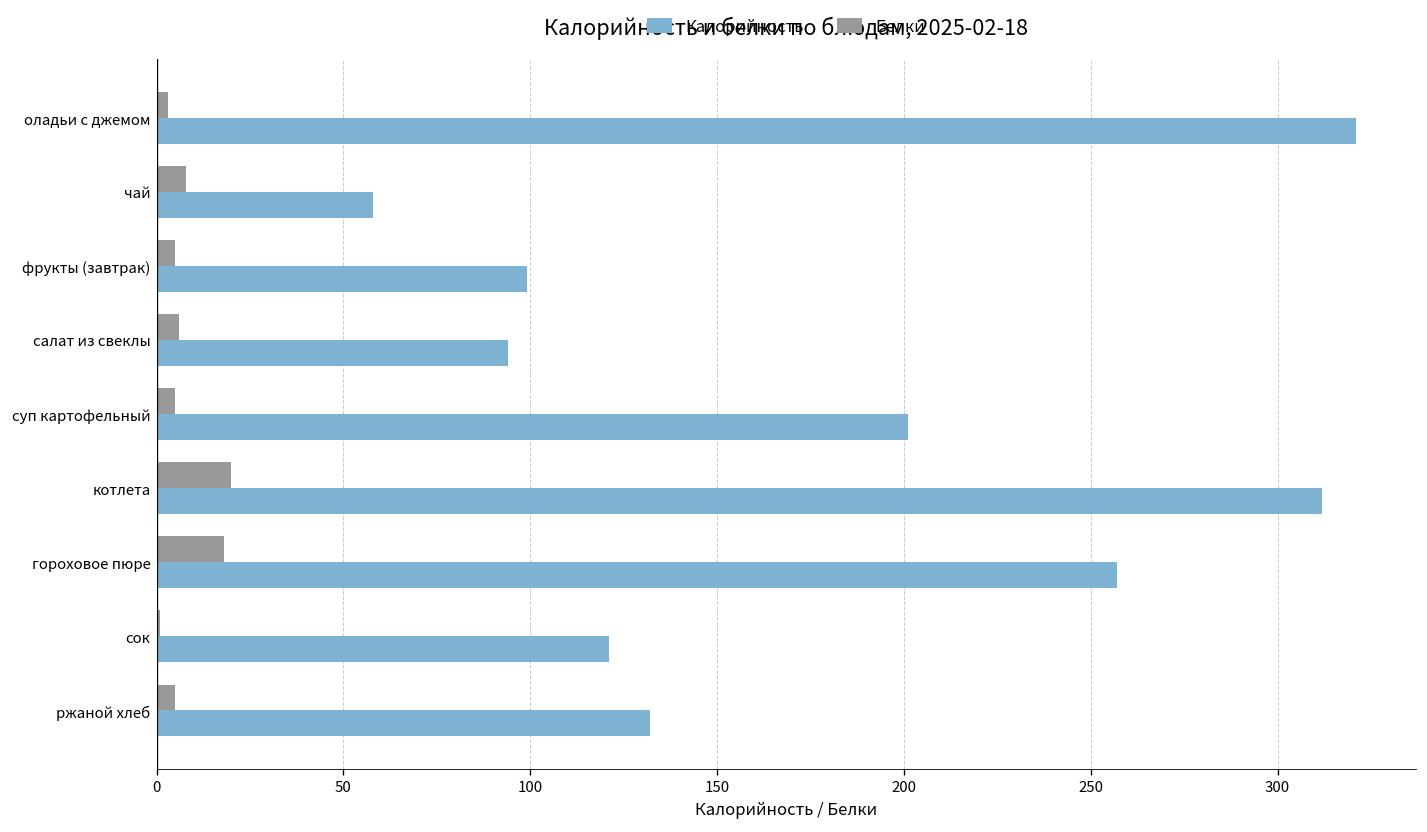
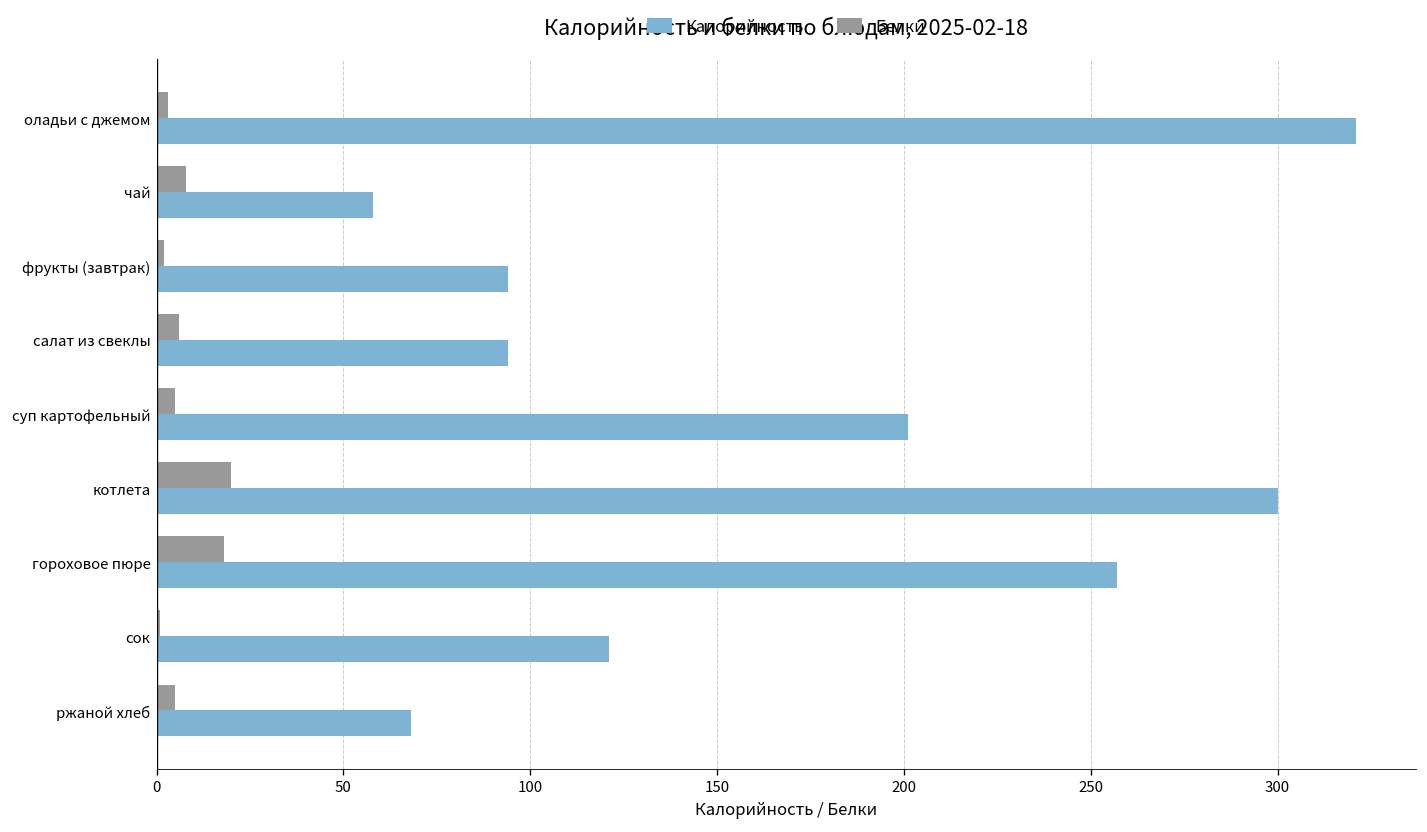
Белки, фрукты (завтрак): 5 -> 2
Калорийность, фрукты (завтрак): 99 -> 94
Калорийность, котлета: 312 -> 300
Калорийность, ржаной хлеб: 132 -> 68
